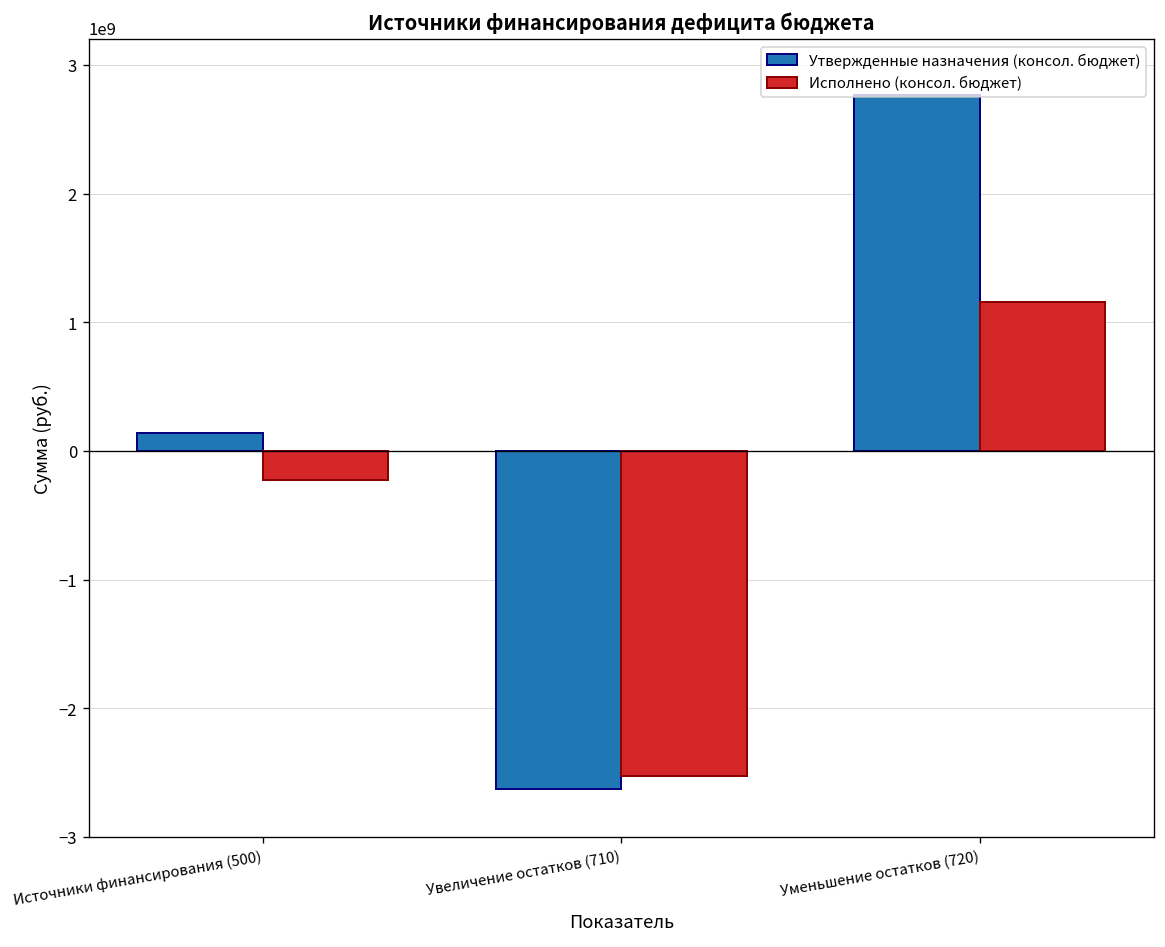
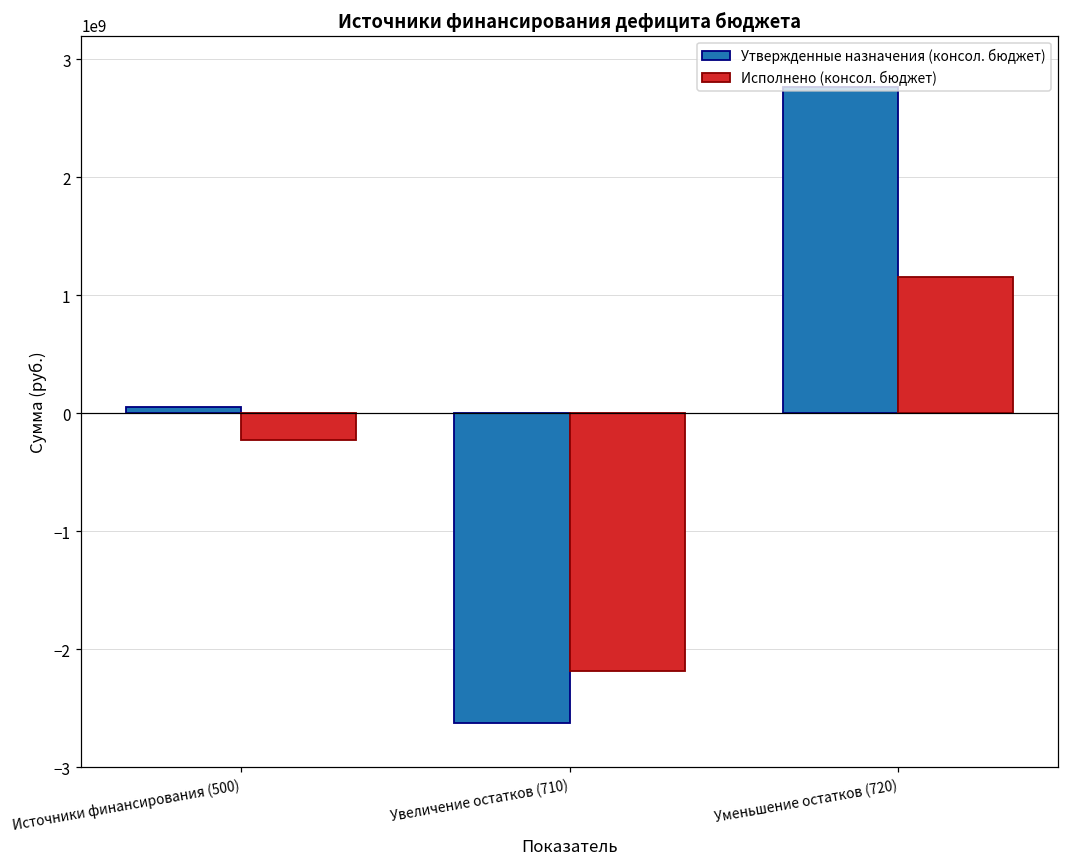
Утвержденные назначения (консол. бюджет), Источники финансирования (500): 140000000 -> 50000000
Исполнено (консол. бюджет), Увеличение остатков (710): -2530000000 -> -2180000000
